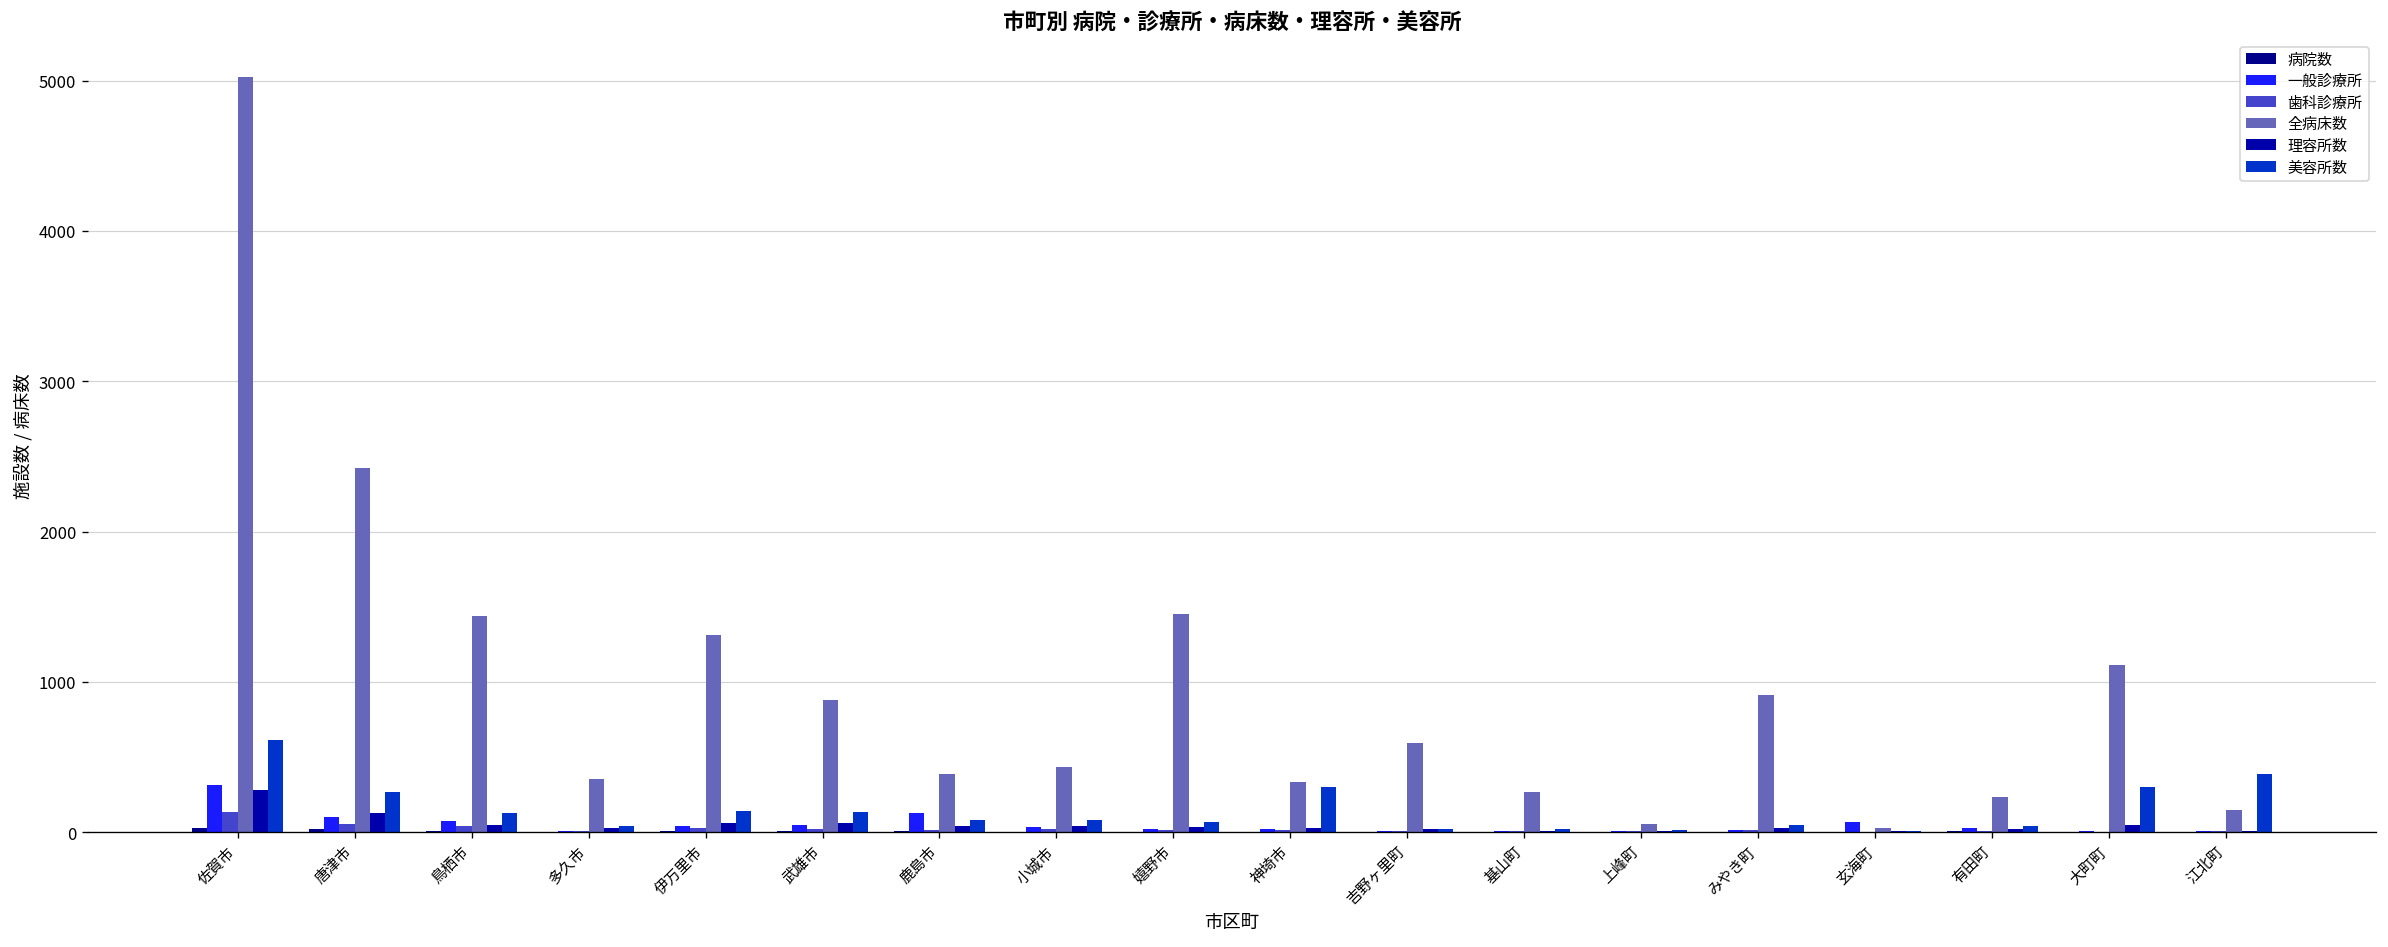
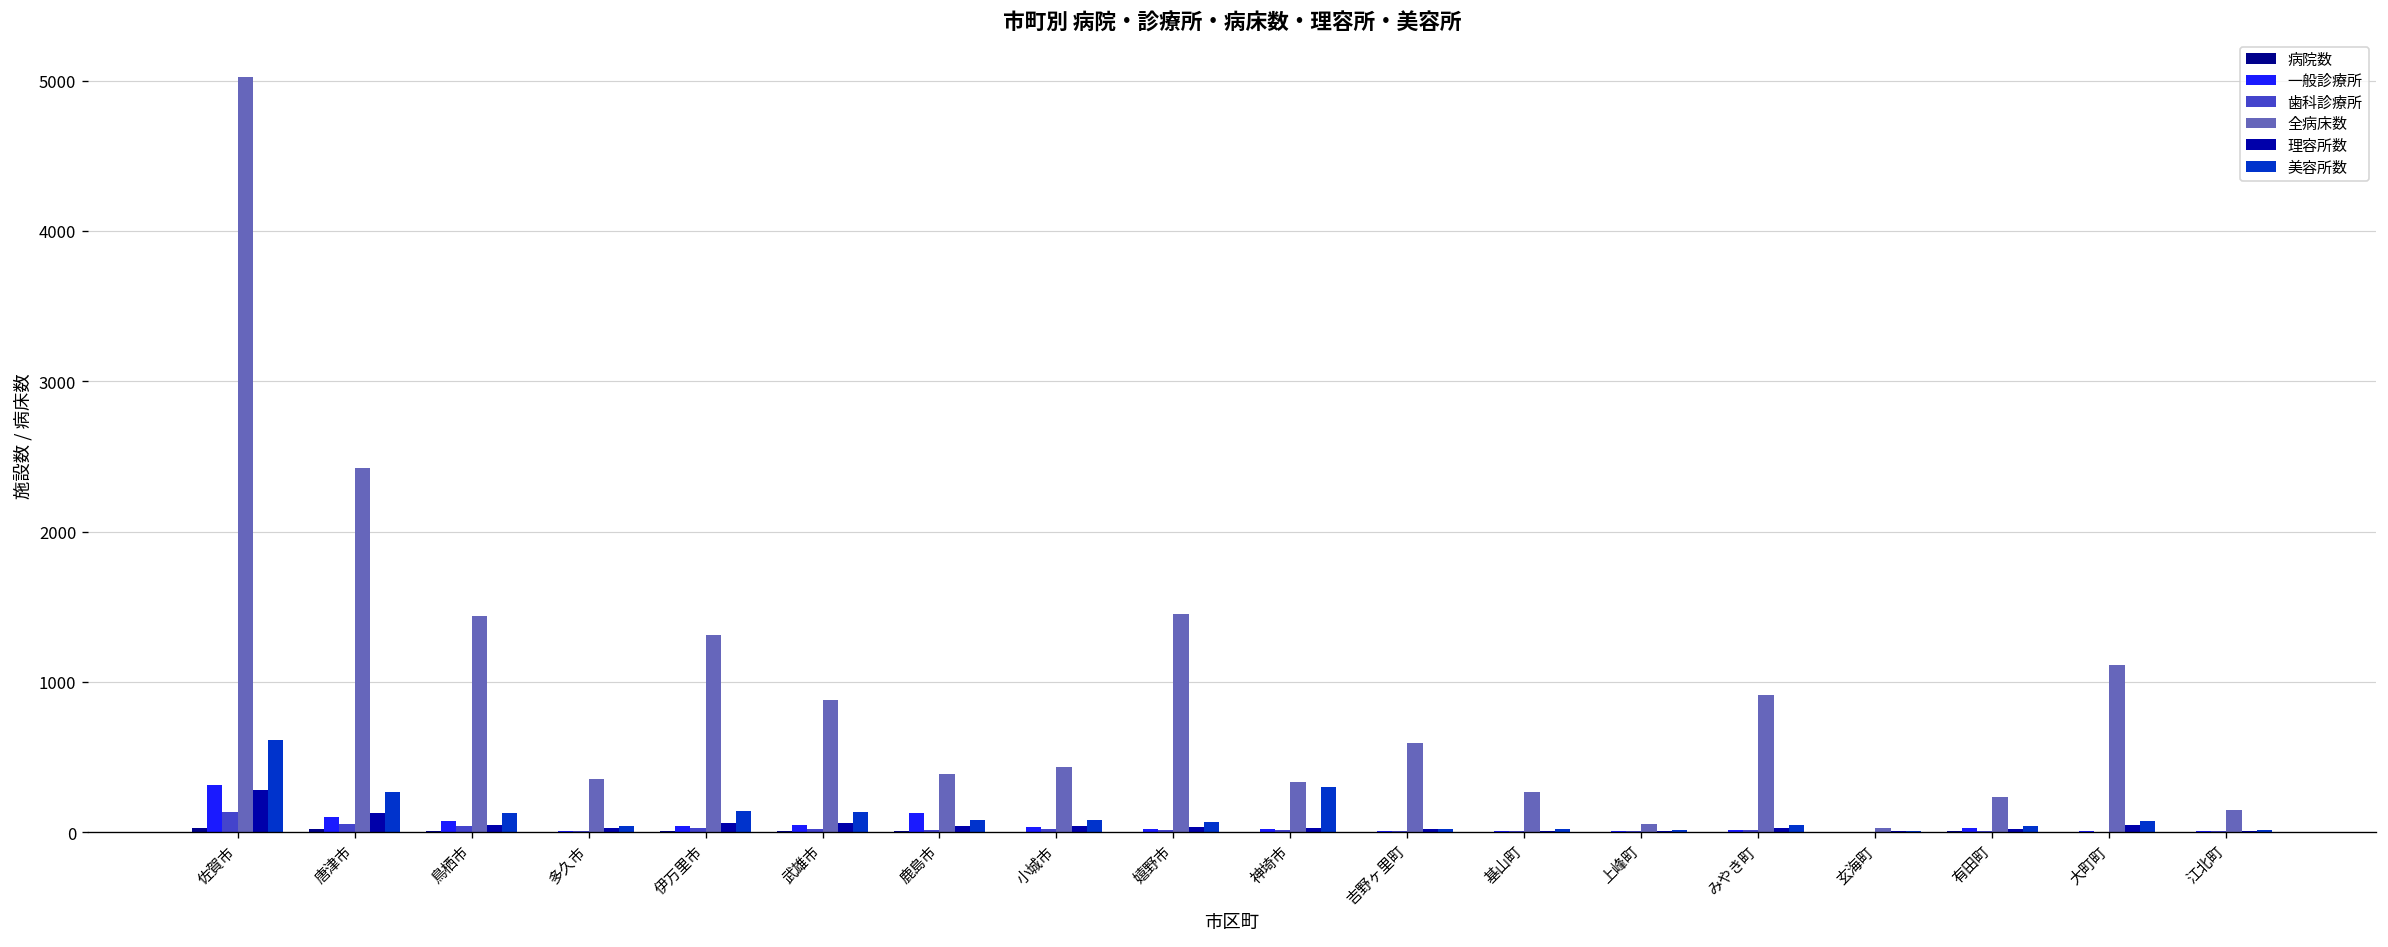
一般診療所, 玄海町: 70 -> 0
美容所数, 大町町: 300 -> 80
美容所数, 江北町: 390 -> 20
